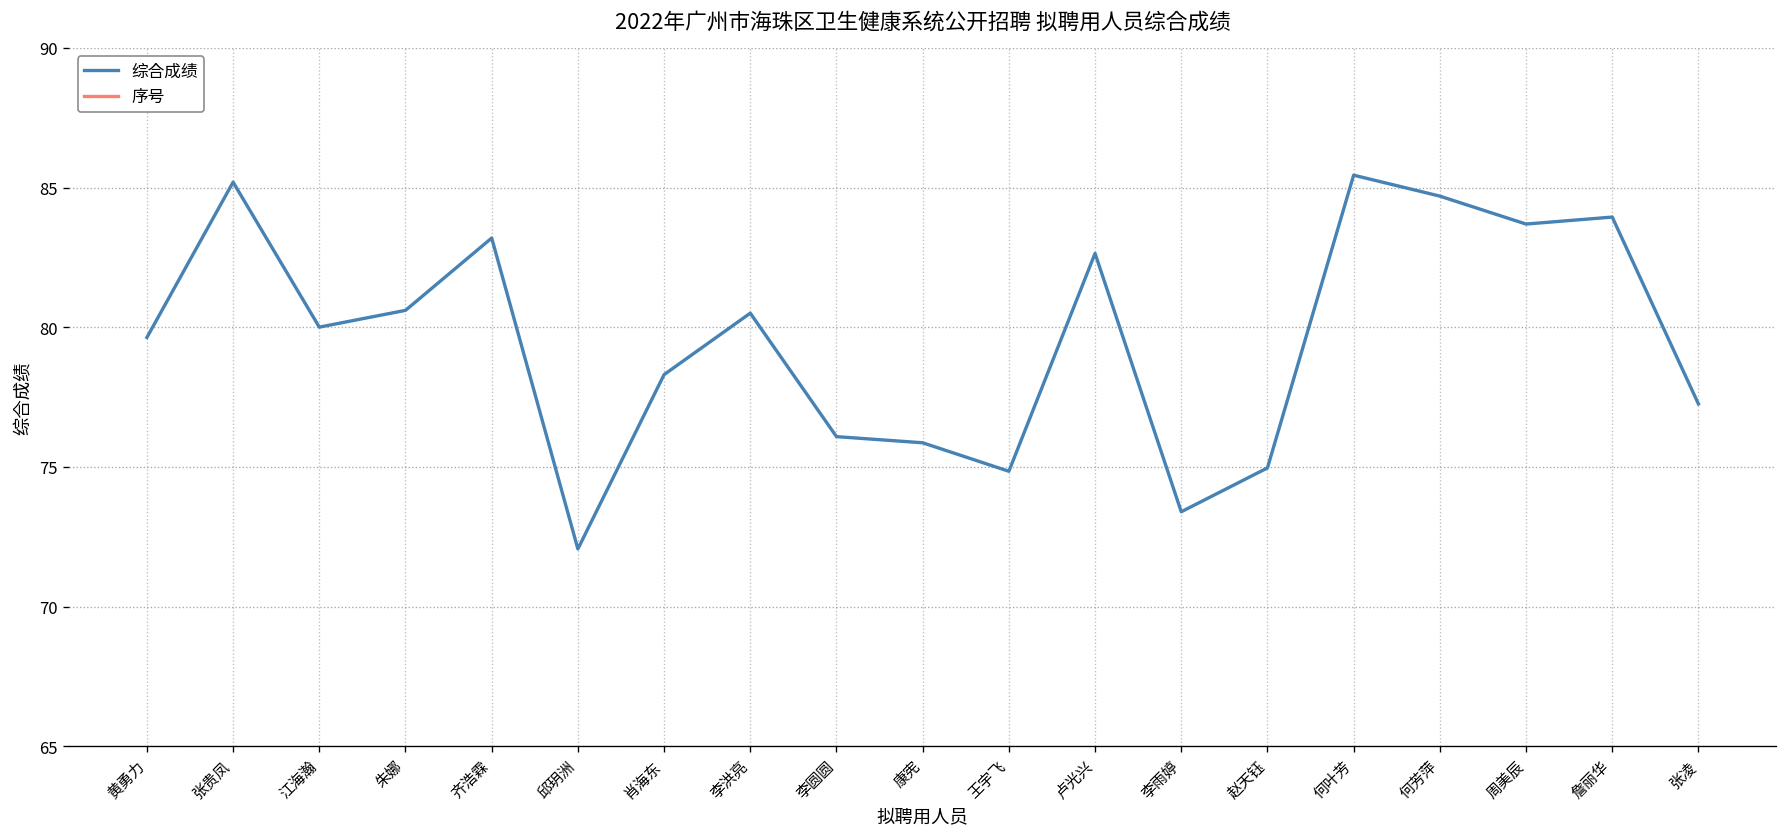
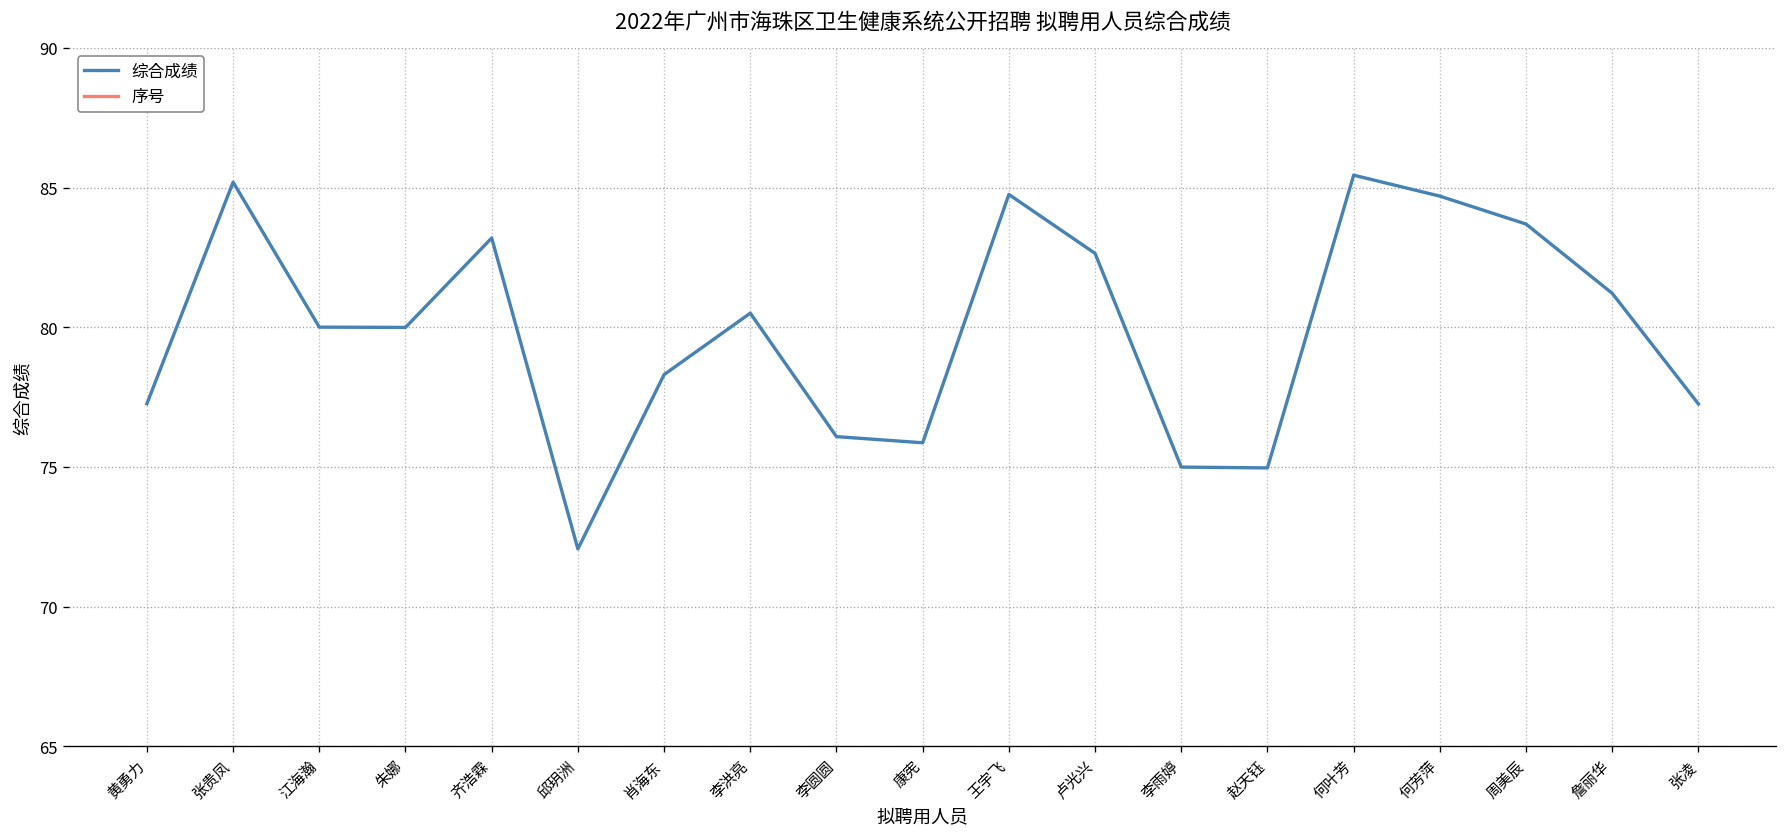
综合成绩, 黄勇力: 79.6 -> 77.3
综合成绩, 朱娜: 80.6 -> 80.0
综合成绩, 王宇飞: 74.9 -> 84.8
综合成绩, 李雨婷: 73.4 -> 75.0
综合成绩, 詹丽华: 84.0 -> 81.2
